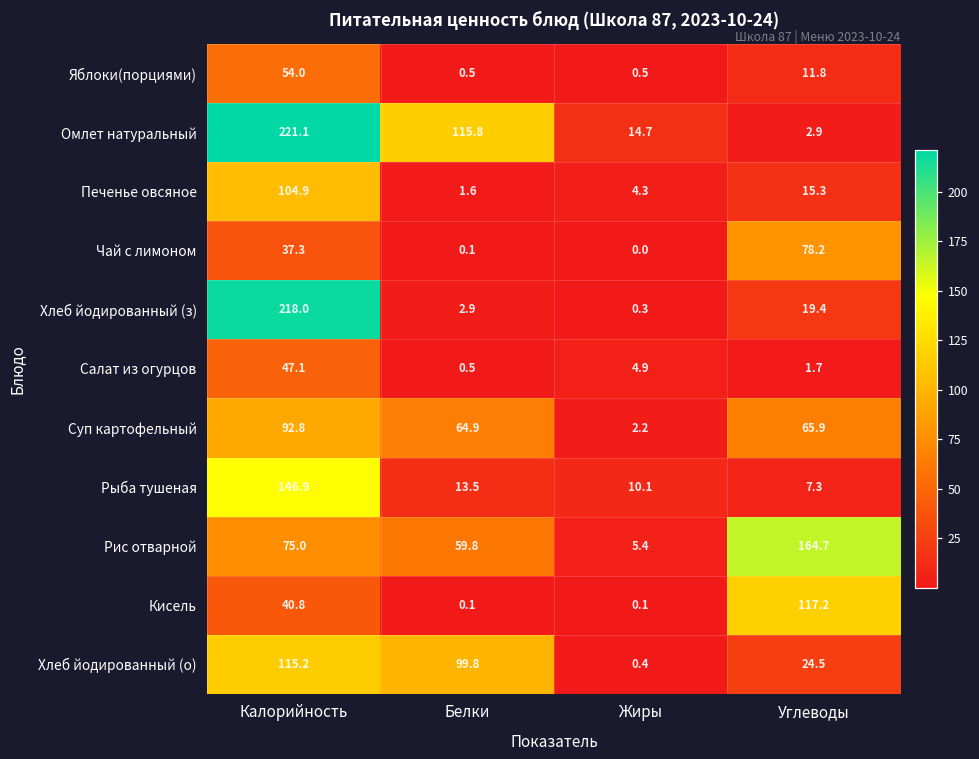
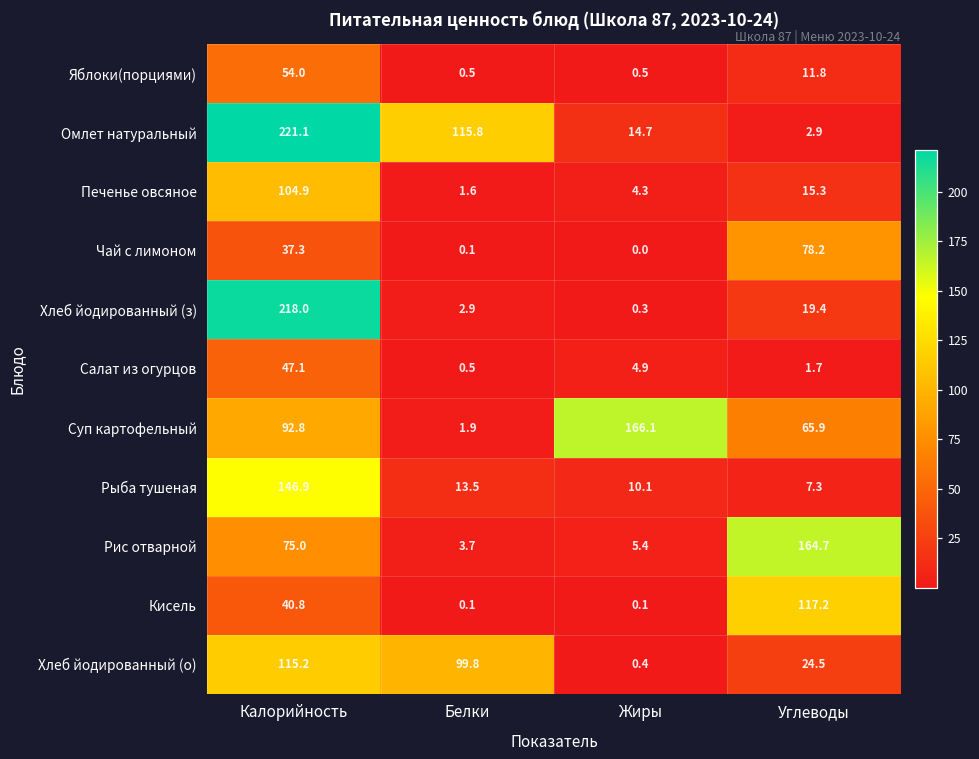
Суп картофельный, Белки: 64.9 -> 1.9
Суп картофельный, Жиры: 2.2 -> 166.1
Рис отварной, Белки: 59.8 -> 3.7
